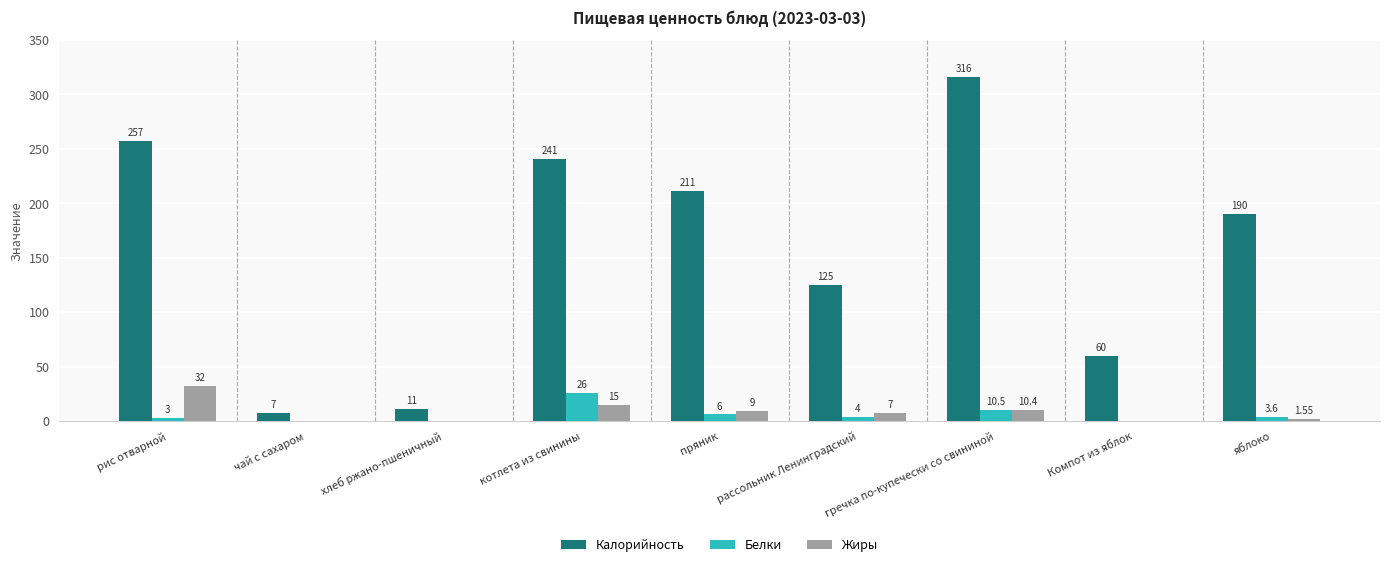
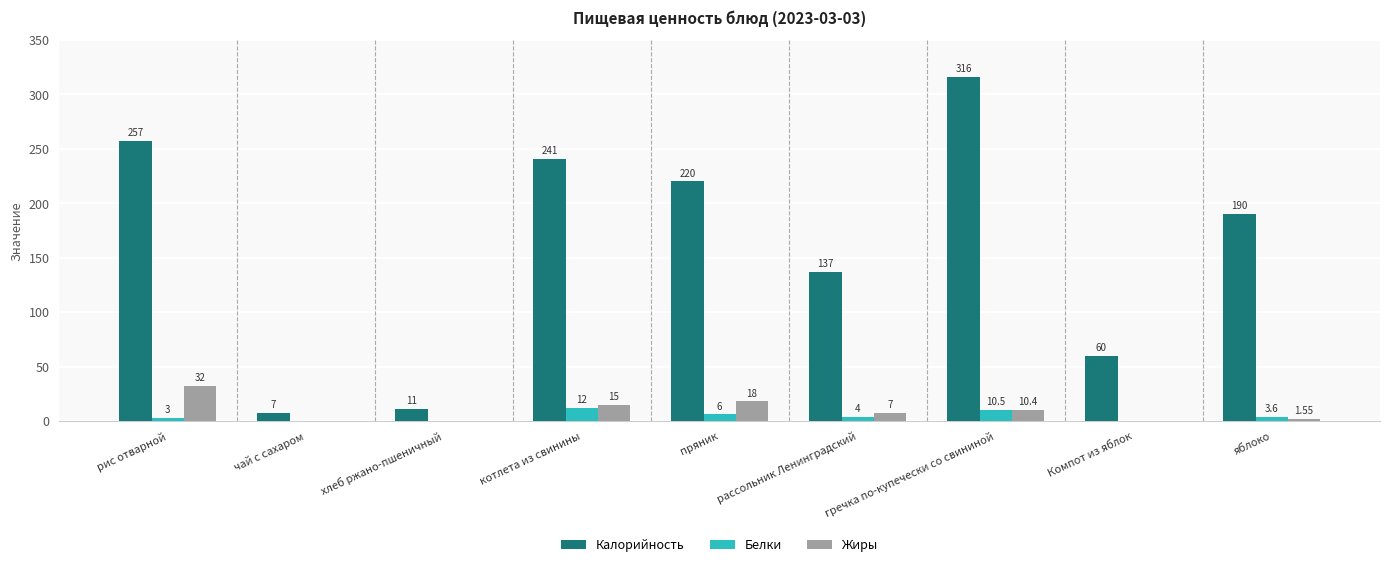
Белки, котлета из свинины: 26 -> 12
Калорийность, пряник: 211 -> 220
Жиры, пряник: 9 -> 18
Калорийность, рассольник Ленинградский: 125 -> 137
